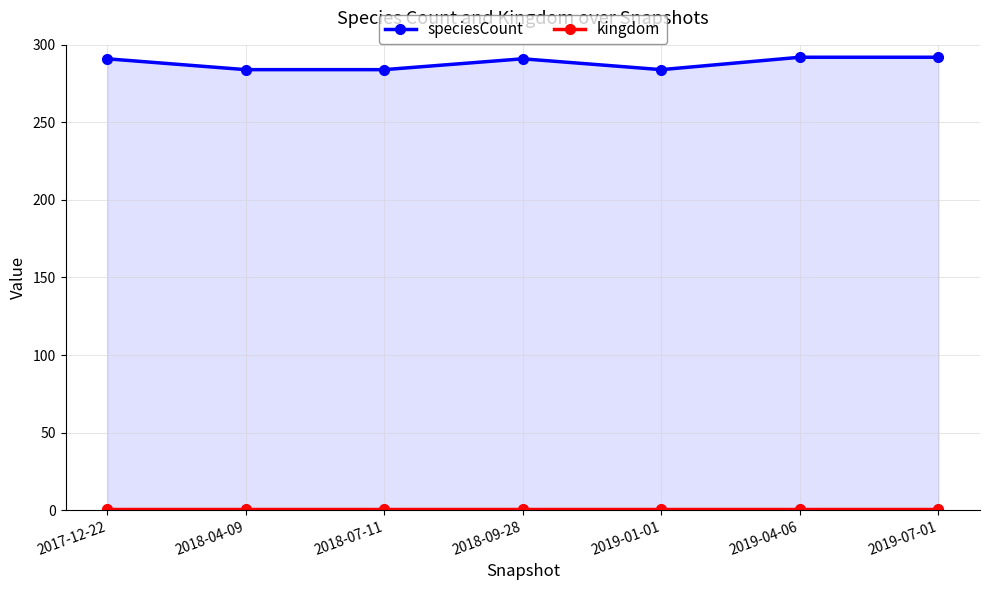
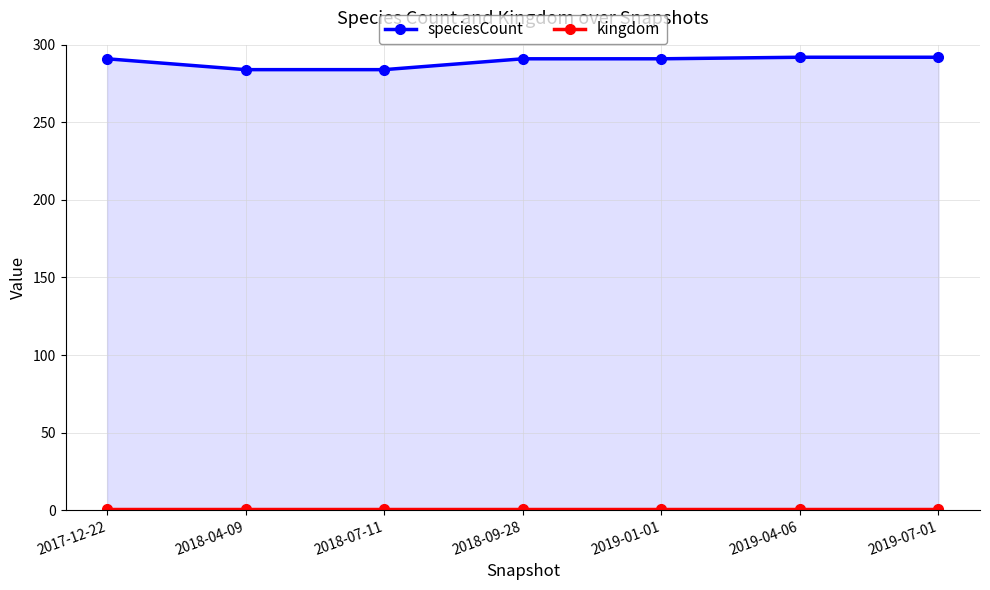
speciesCount, 2019-01-01: 284 -> 291
